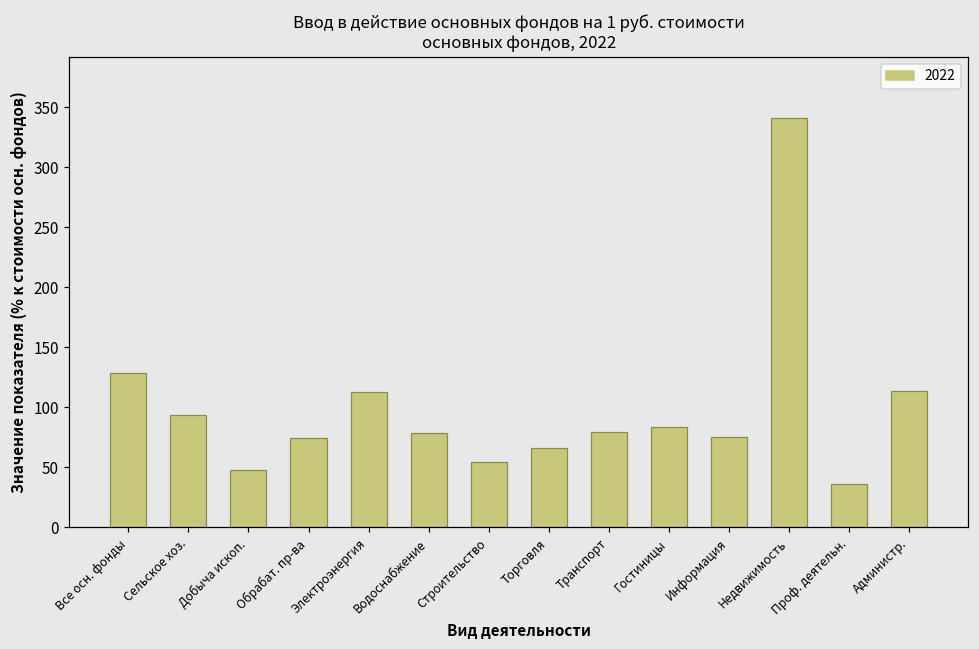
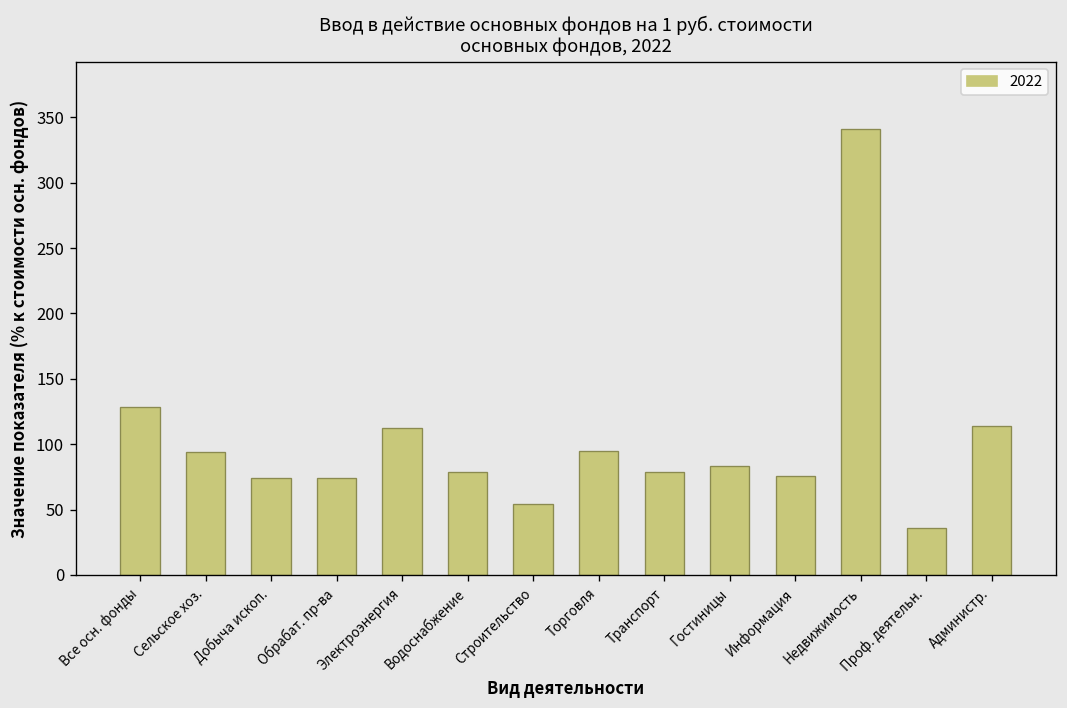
Добыча ископ.: 47 -> 74
Торговля: 66 -> 95
